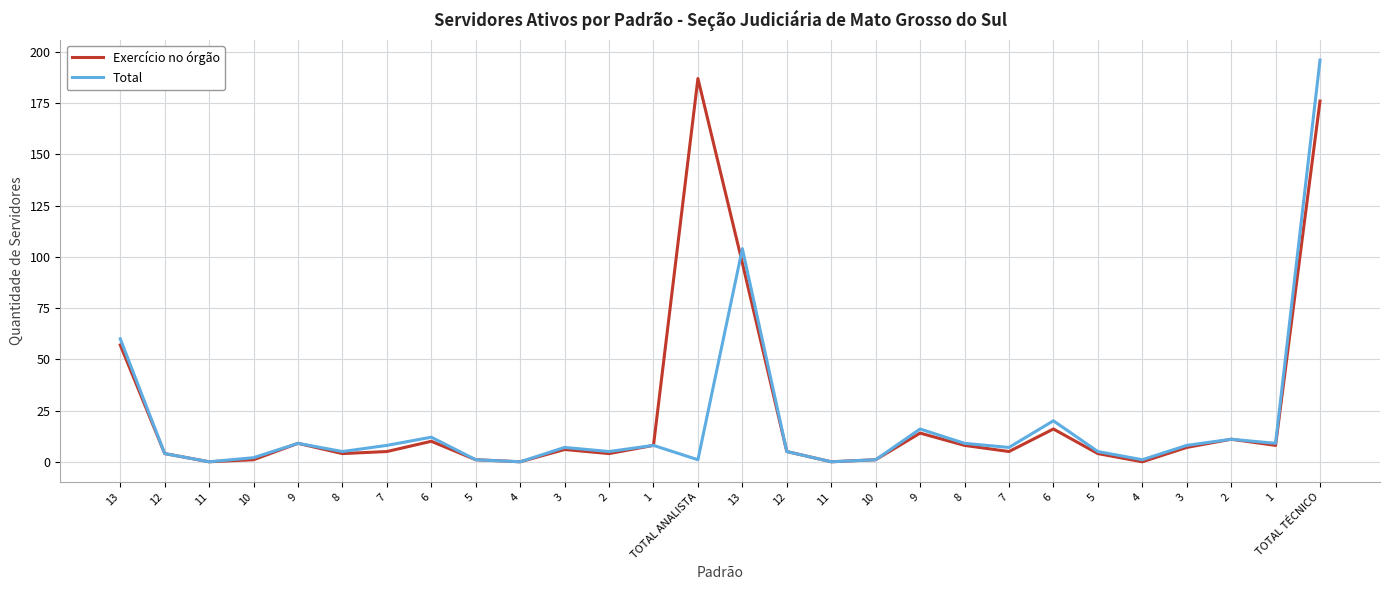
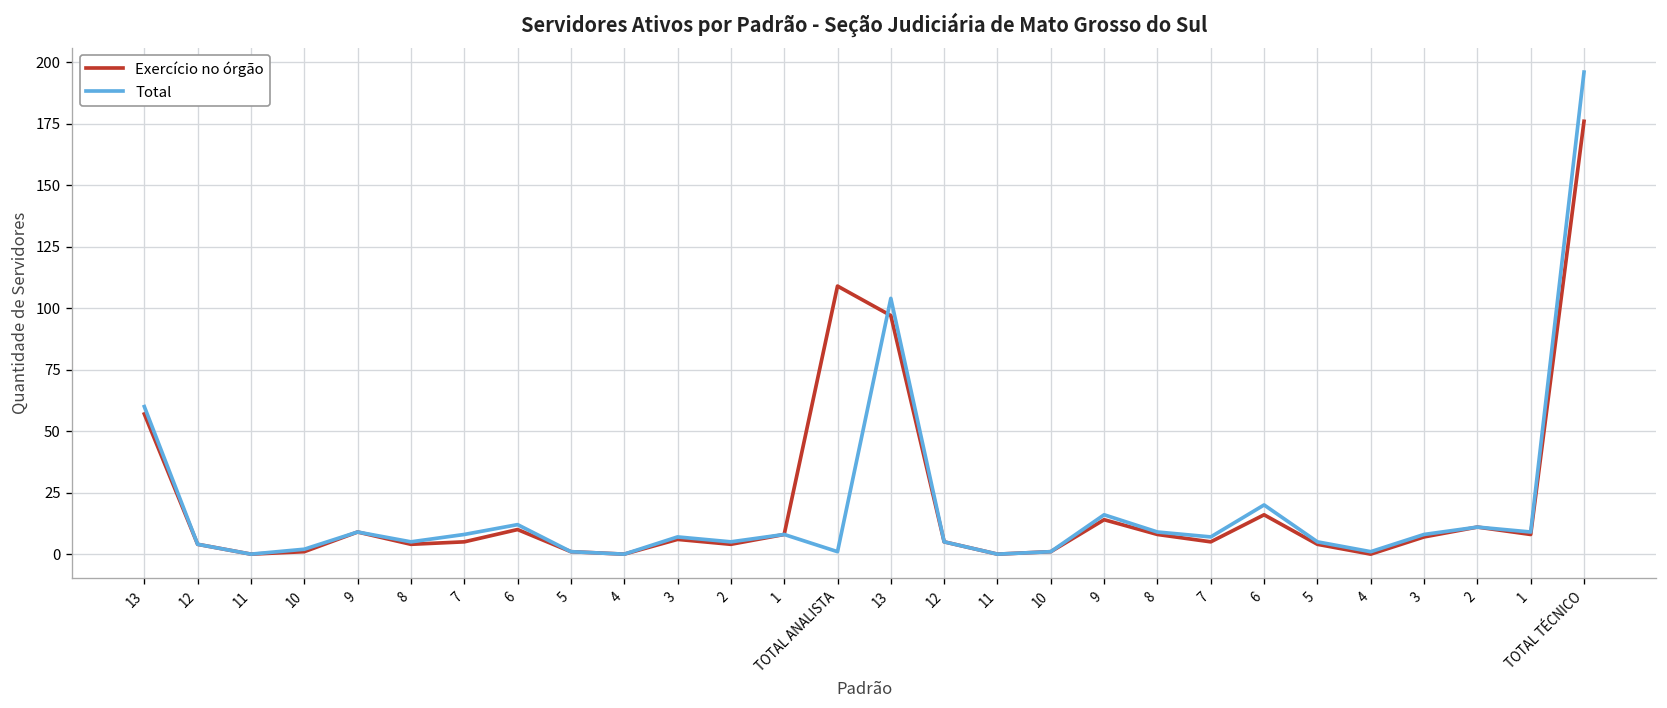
Exercício no órgão, TOTAL ANALISTA: 187 -> 109
